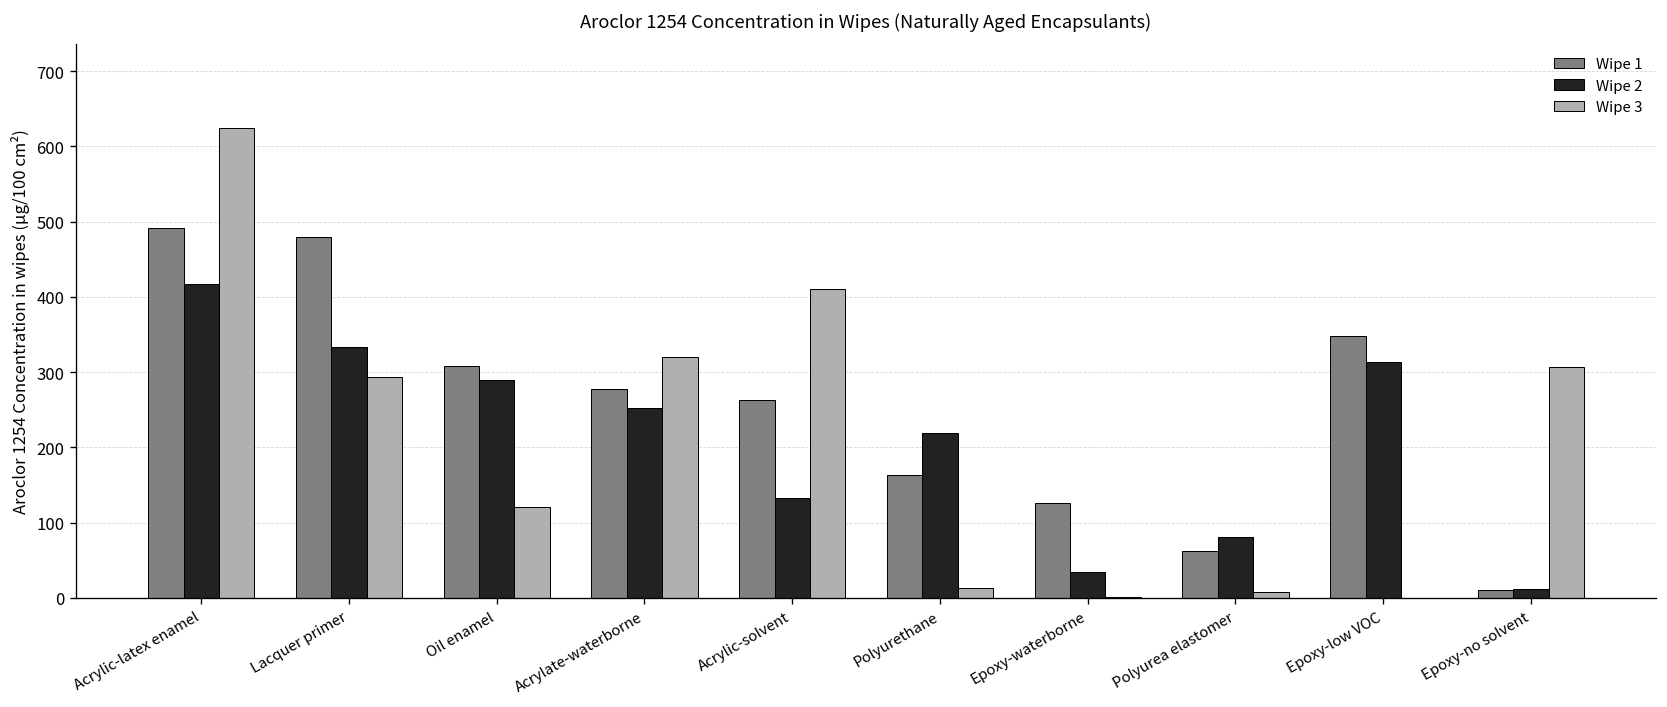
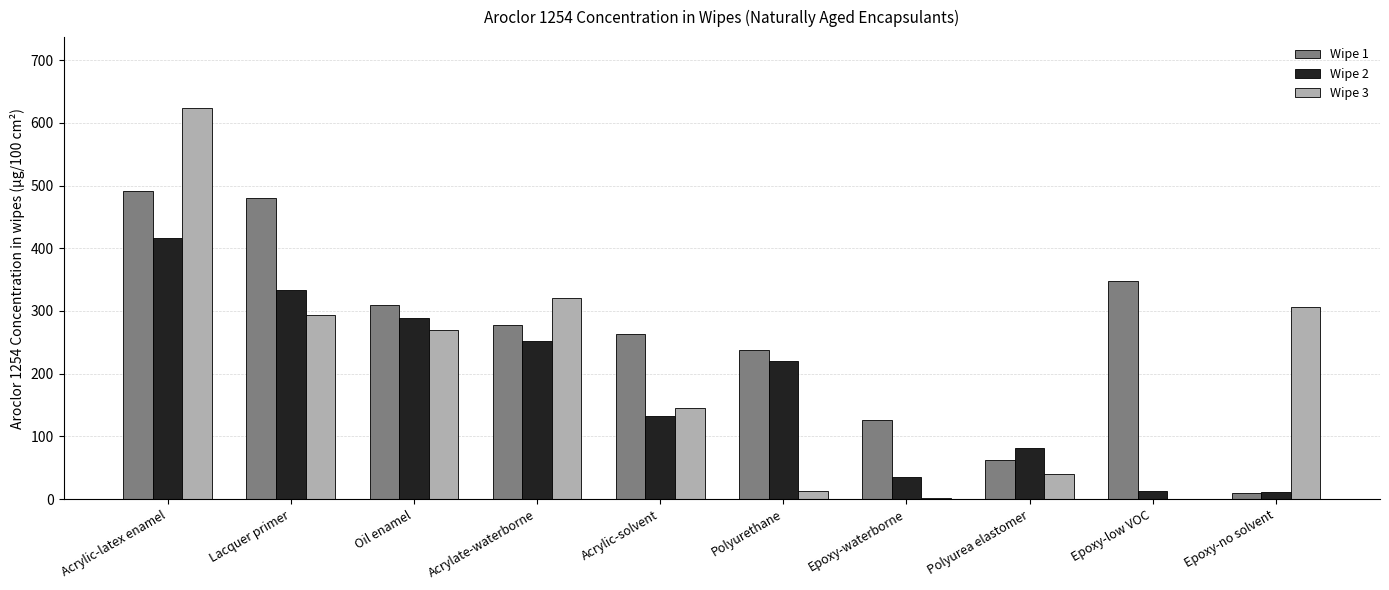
Wipe 3, Oil enamel: 120 -> 270
Wipe 3, Acrylic-solvent: 410 -> 150
Wipe 1, Polyurethane: 160 -> 240
Wipe 3, Polyurea elastomer: 10 -> 40
Wipe 2, Epoxy-low VOC: 310 -> 10
